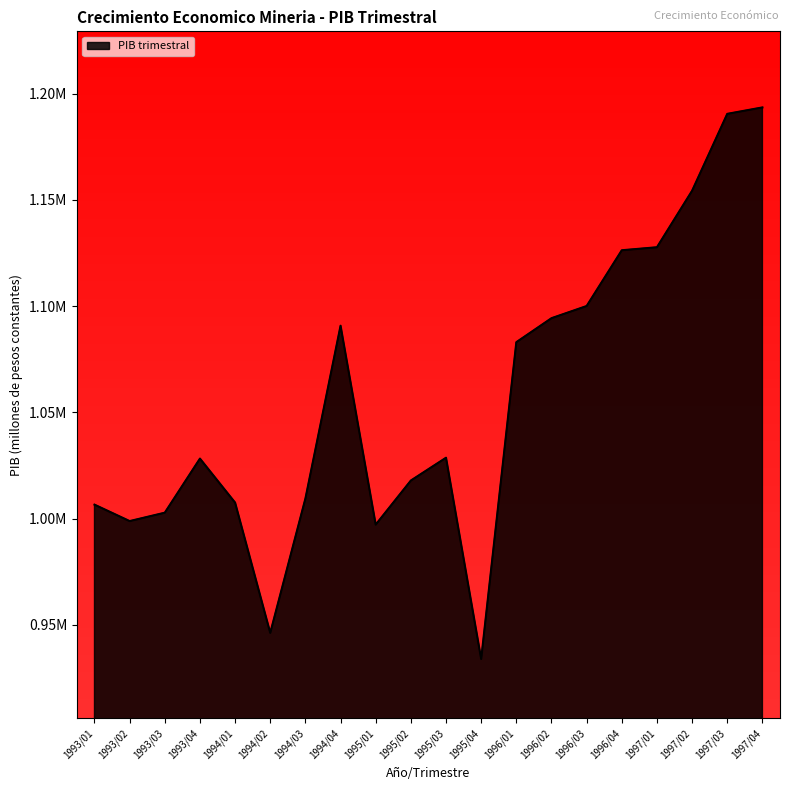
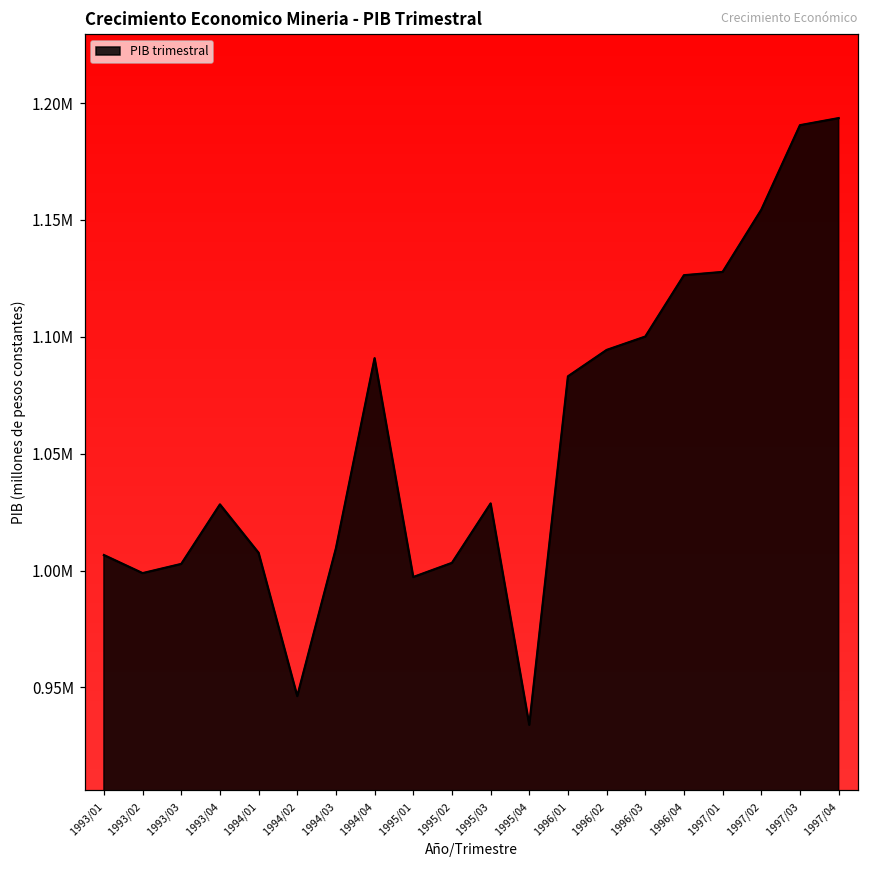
1995/02: 1018000 -> 1003000
